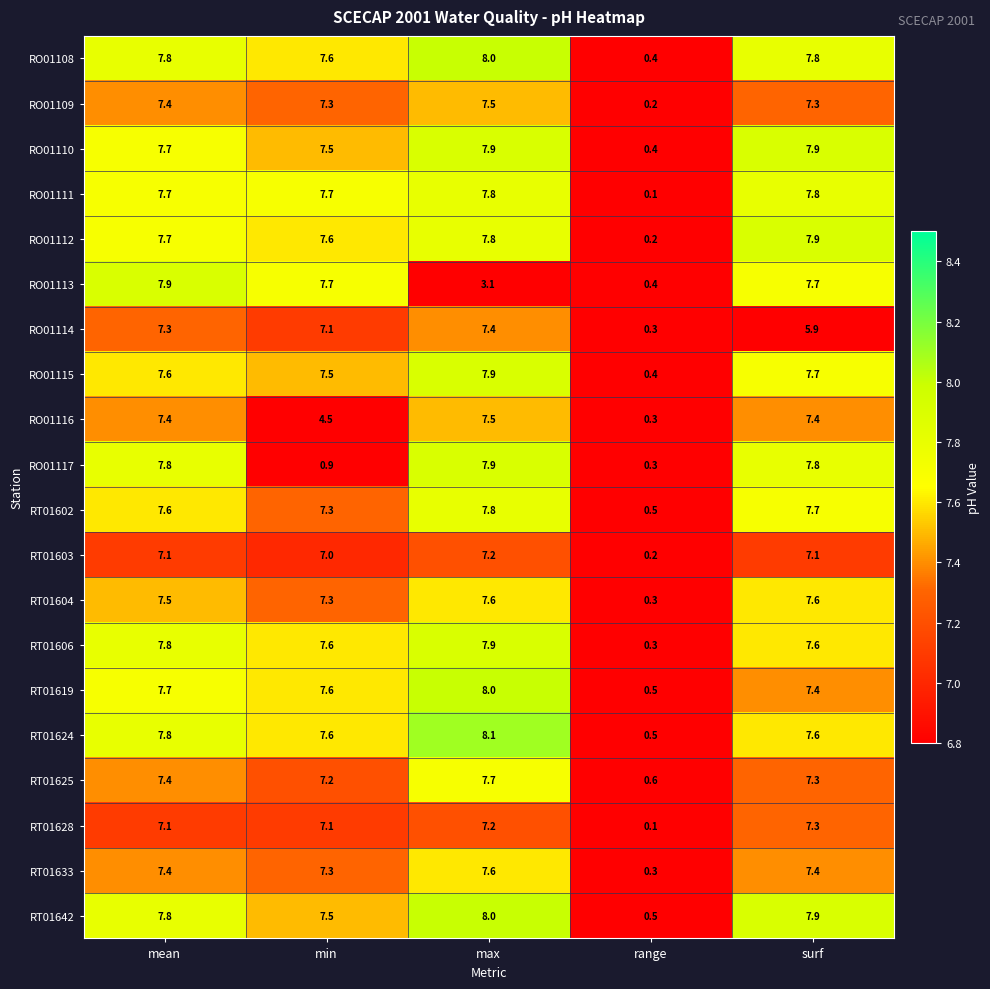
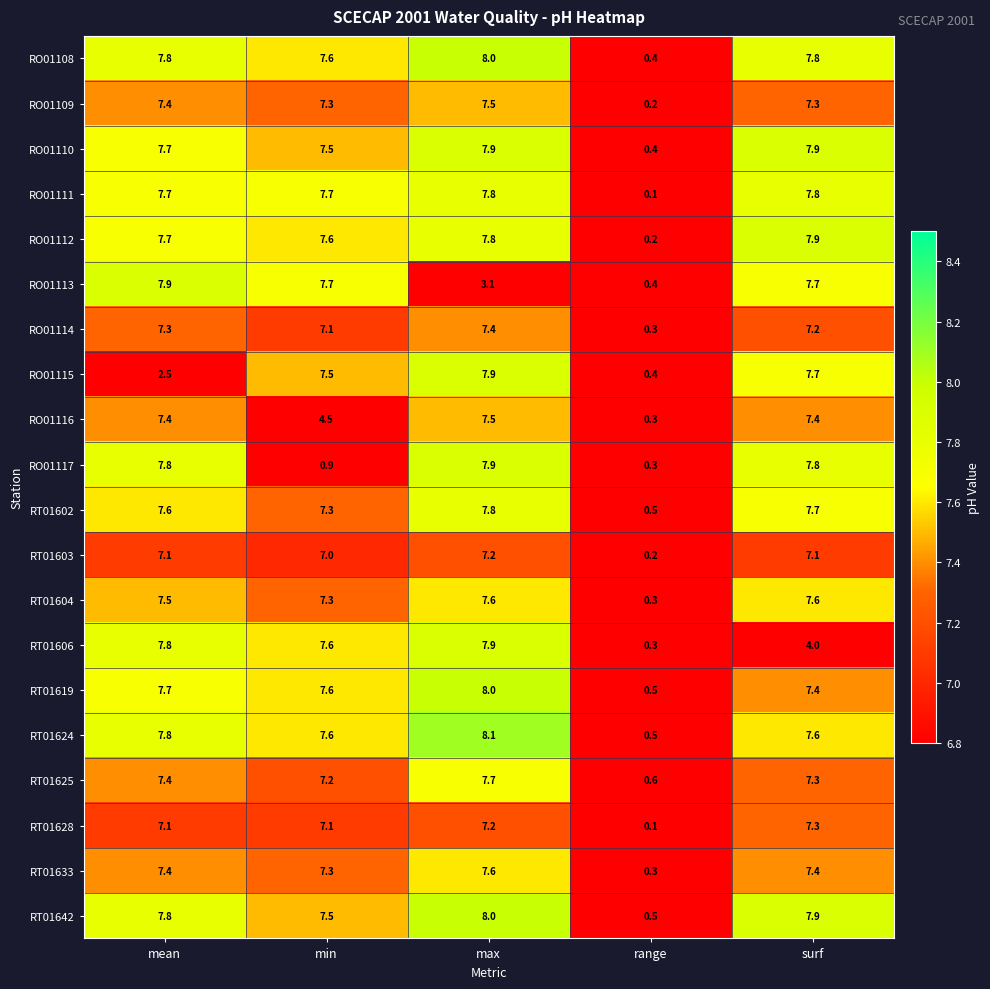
RO01114, surf: 5.9 -> 7.2
RO01115, mean: 7.6 -> 2.5
RT01606, surf: 7.6 -> 4.0
